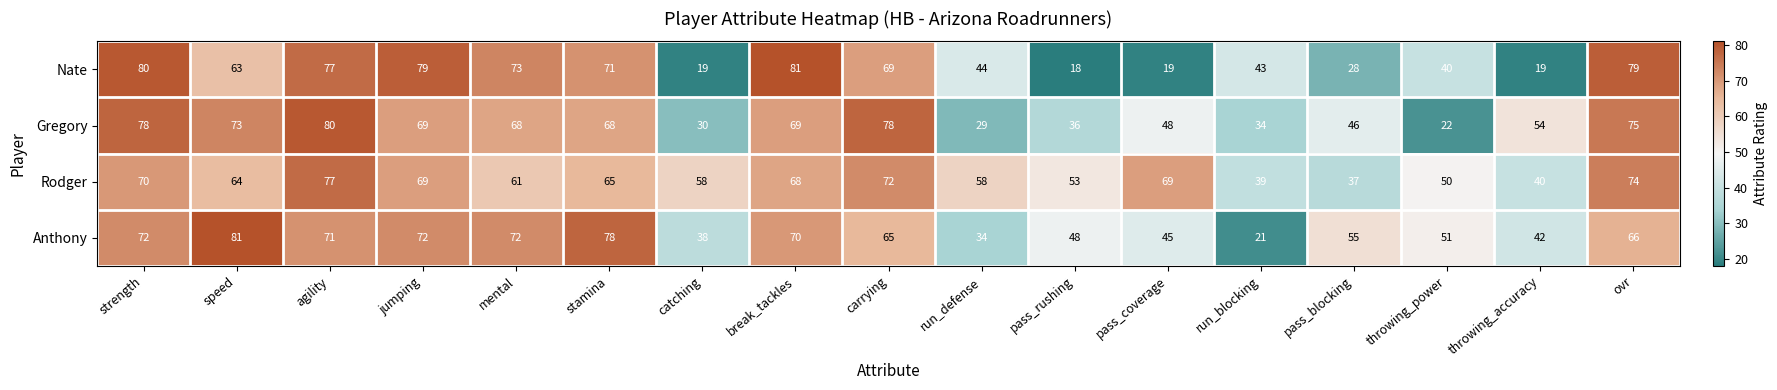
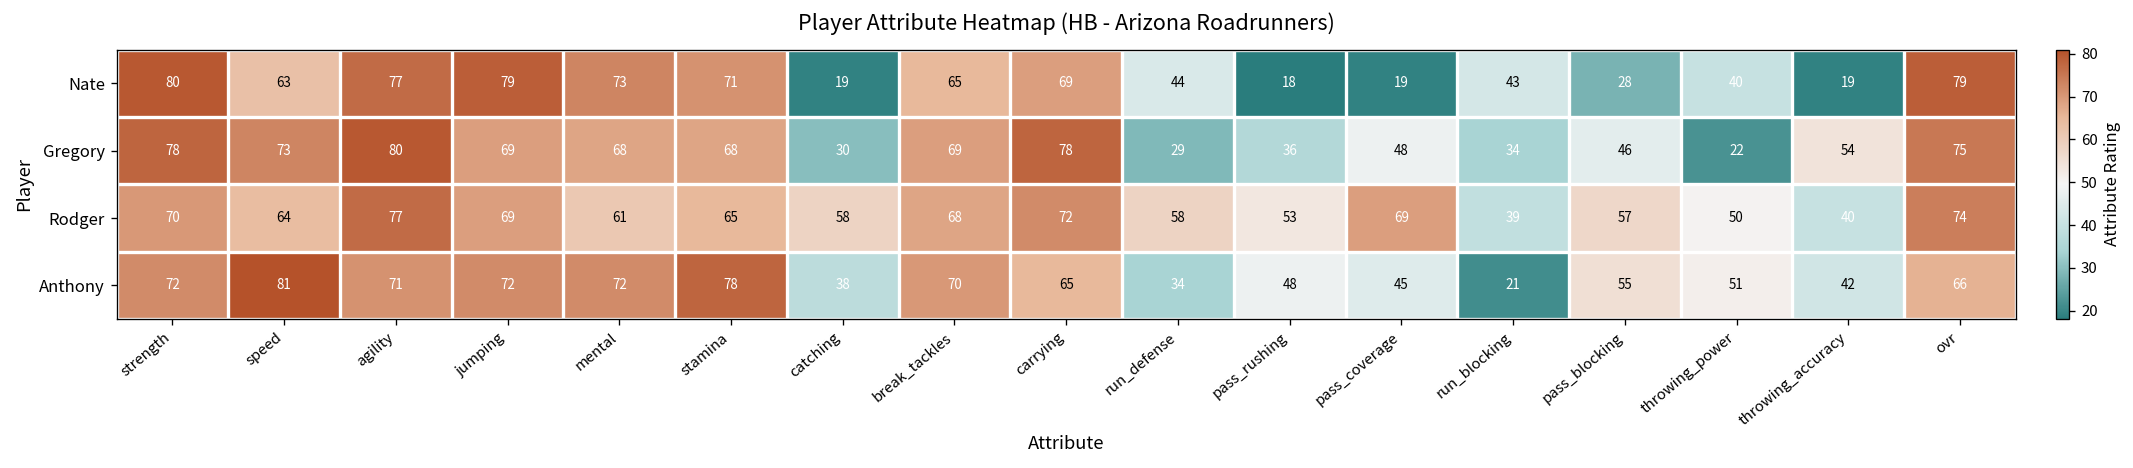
Nate, break_tackles: 81 -> 65
Rodger, pass_blocking: 37 -> 57
